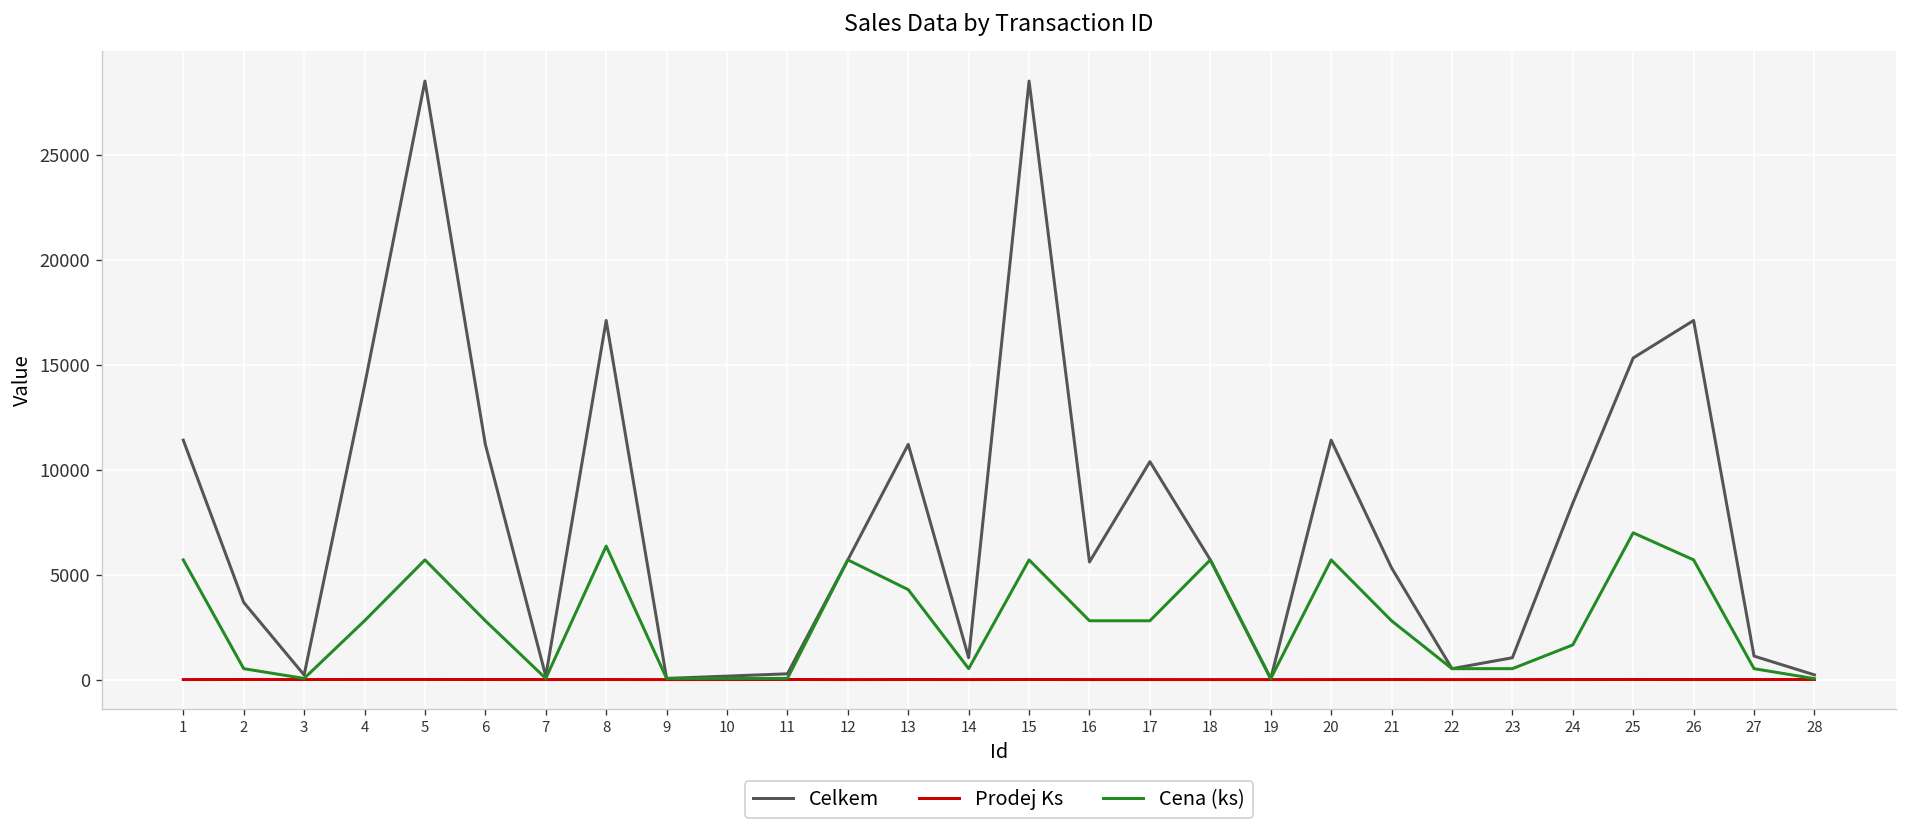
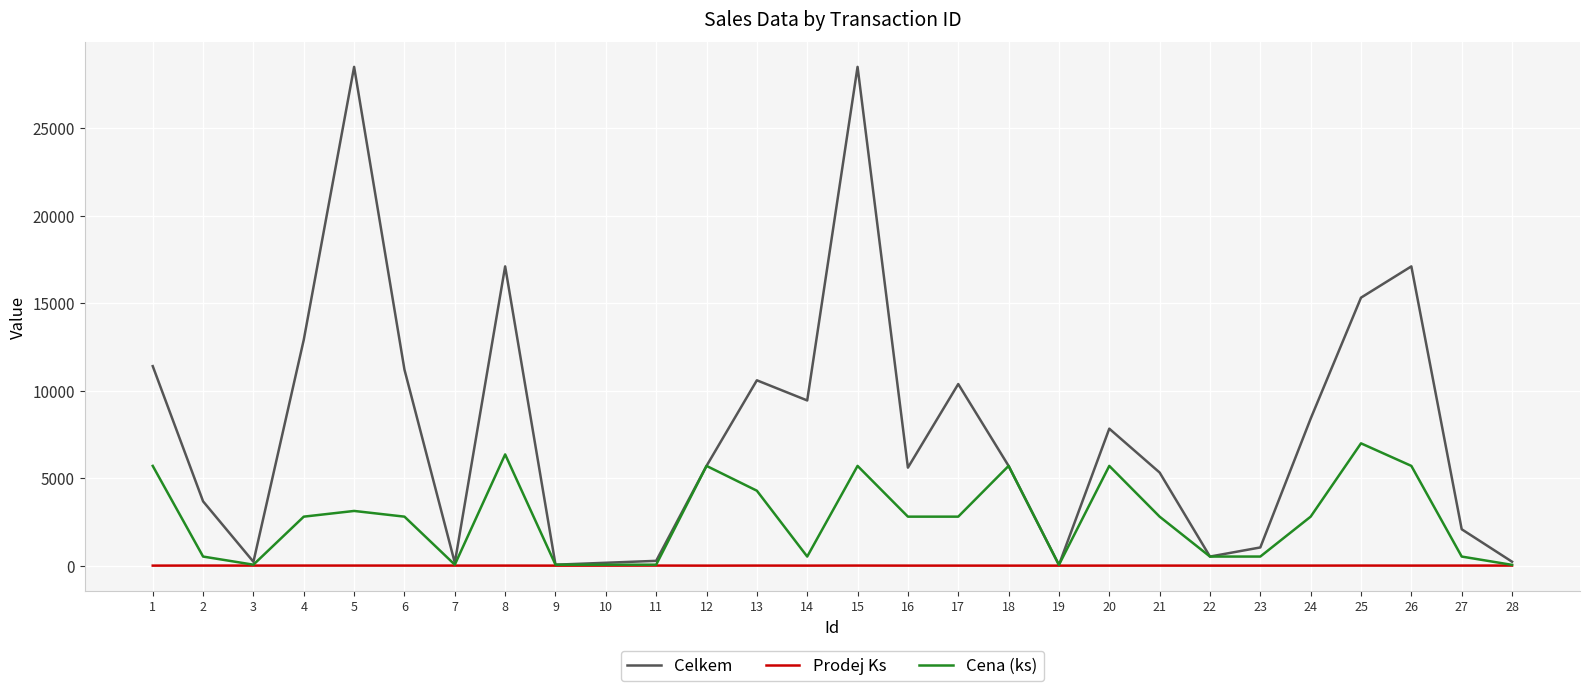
Celkem, 4: 14000 -> 12900
Cena (ks), 5: 5700 -> 3100
Celkem, 13: 11200 -> 10600
Celkem, 14: 1000 -> 9400
Celkem, 20: 11400 -> 7800
Cena (ks), 24: 1700 -> 2800
Celkem, 27: 1100 -> 2100
